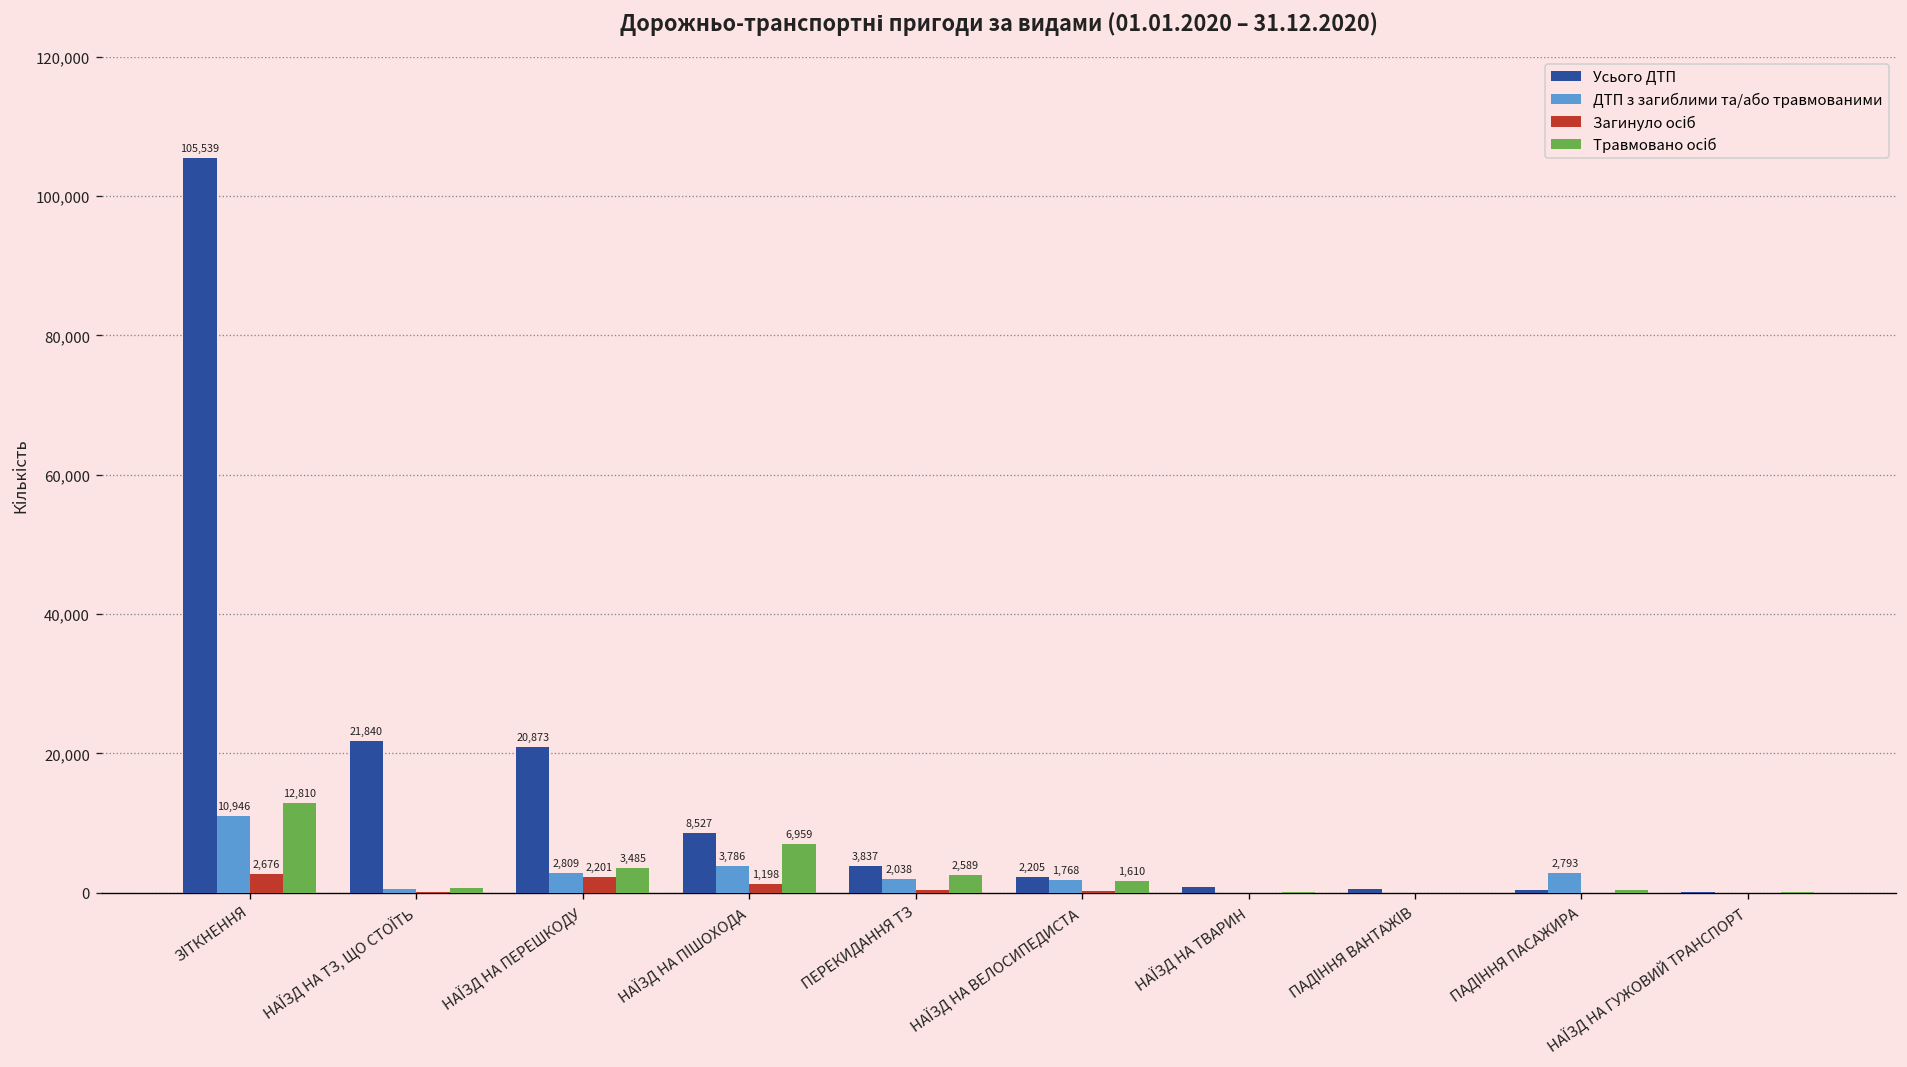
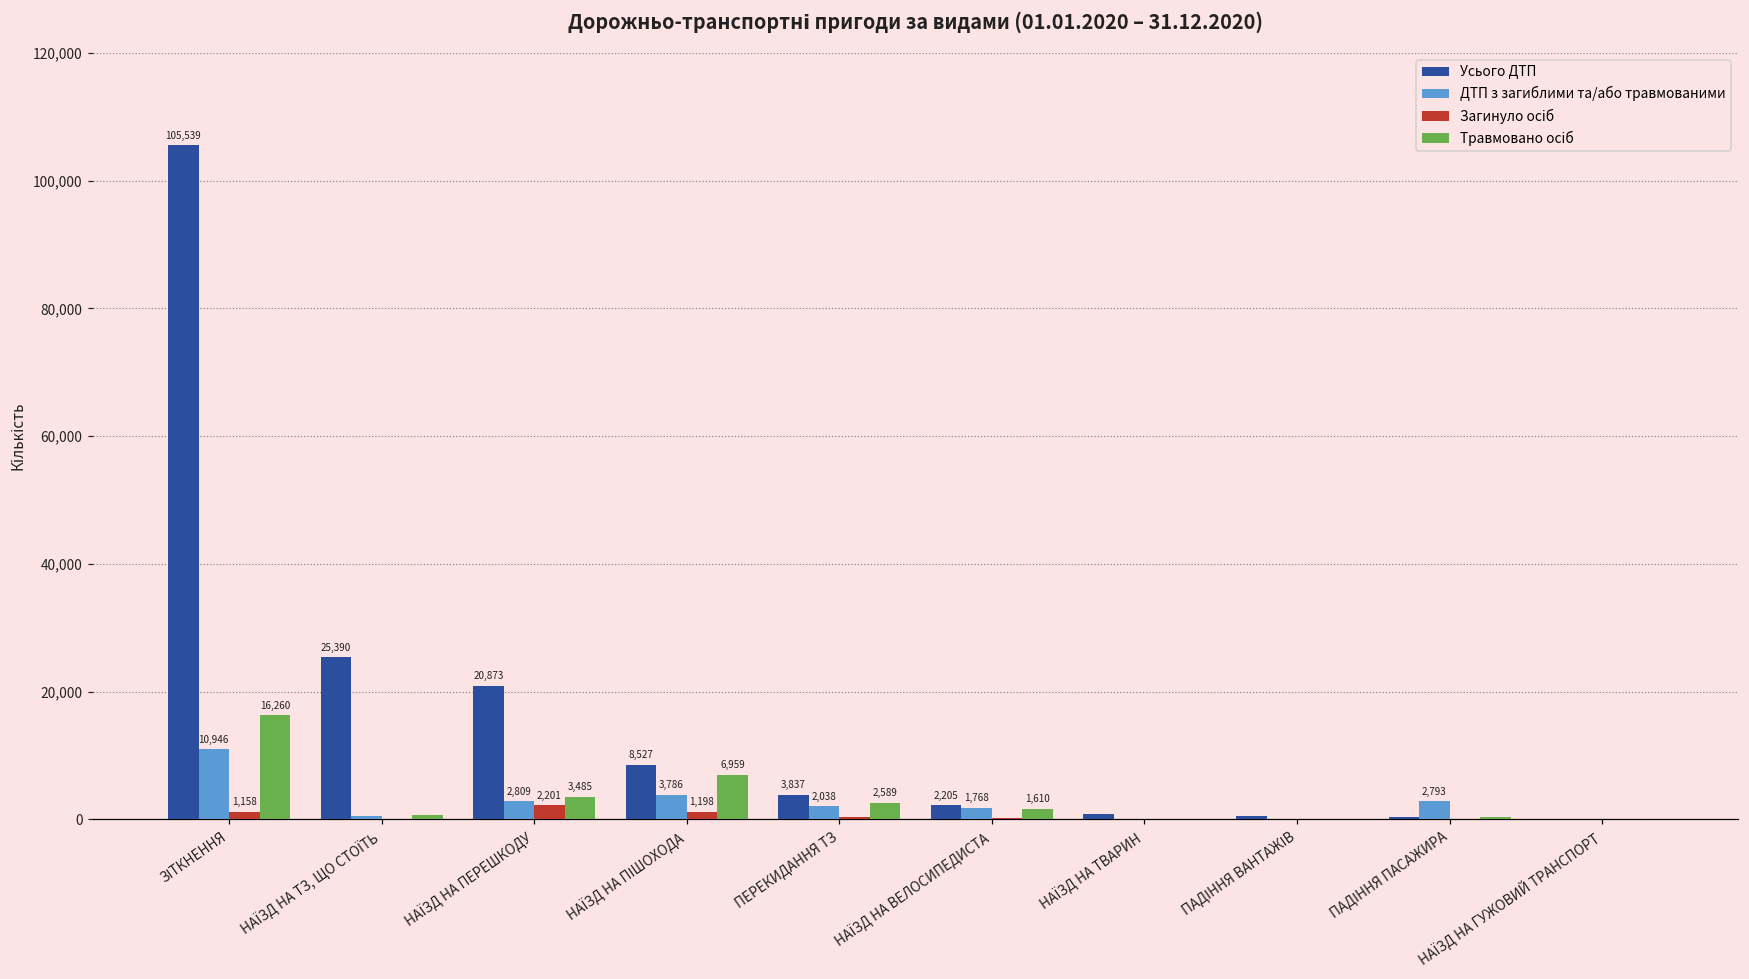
Загинуло осіб, ЗІТКНЕННЯ: 2,676 -> 1,158
Травмовано осіб, ЗІТКНЕННЯ: 12,810 -> 16,260
Усього ДТП, НАЇЗД НА ТЗ, ЩО СТОЇТЬ: 21,840 -> 25,390
